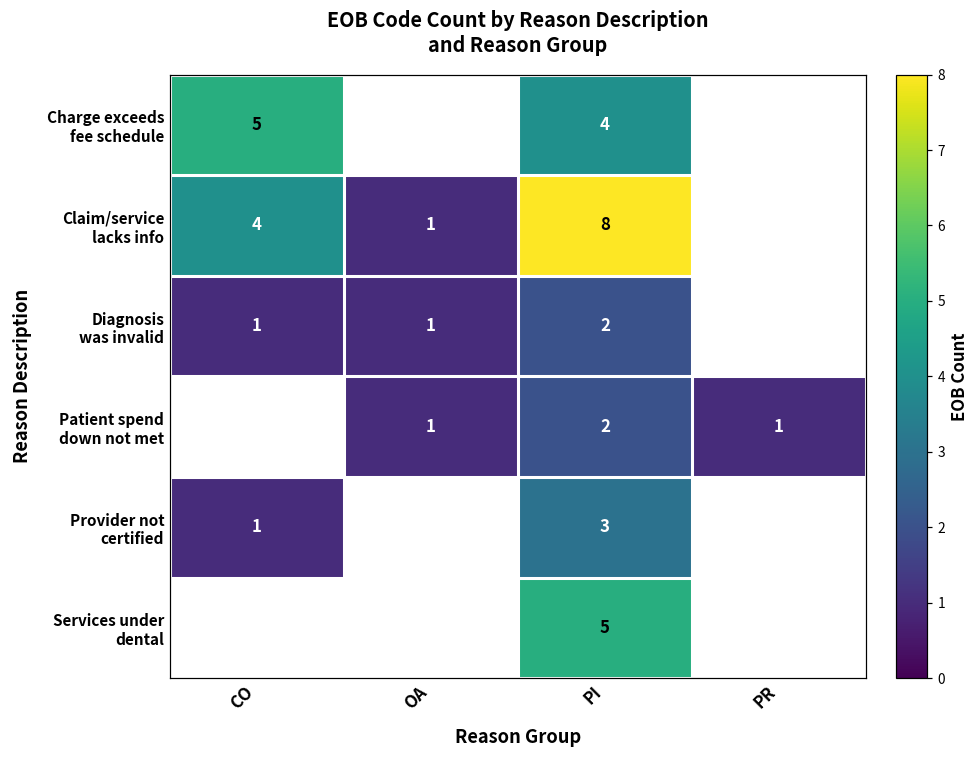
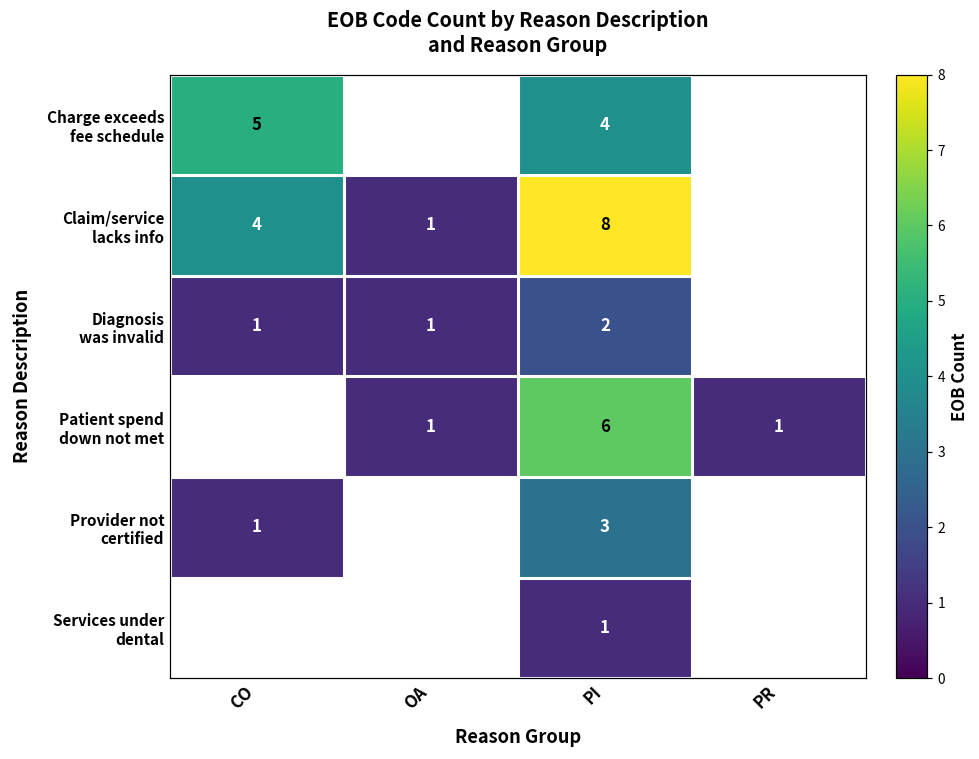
Patient spend down not met, PI: 2 -> 6
Services under dental, PI: 5 -> 1
